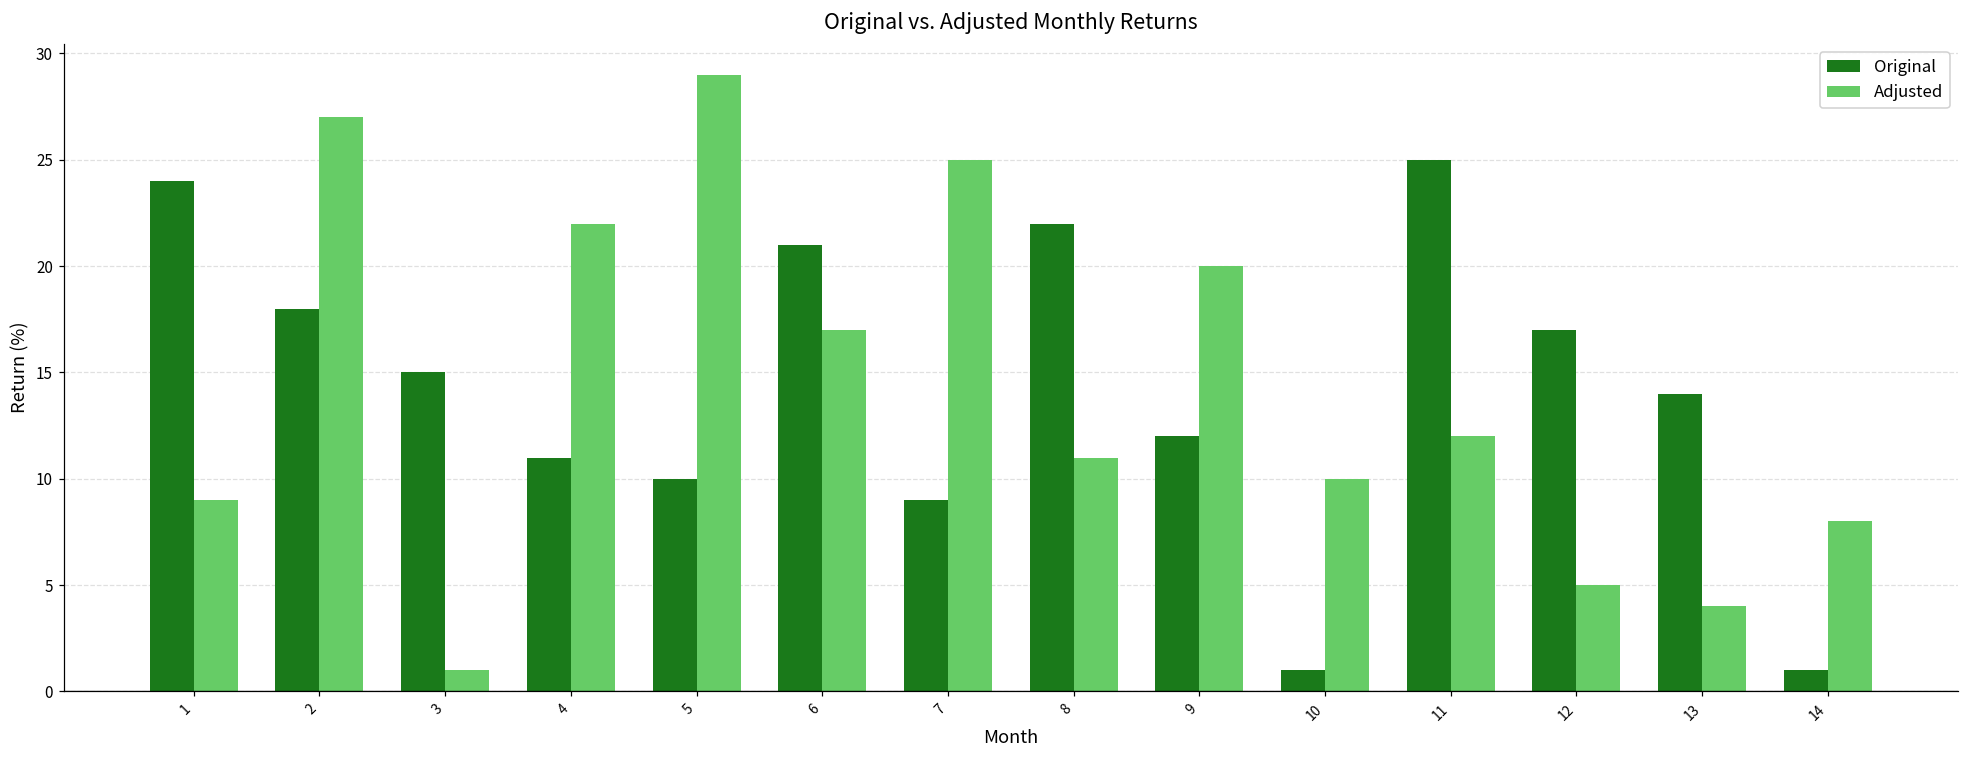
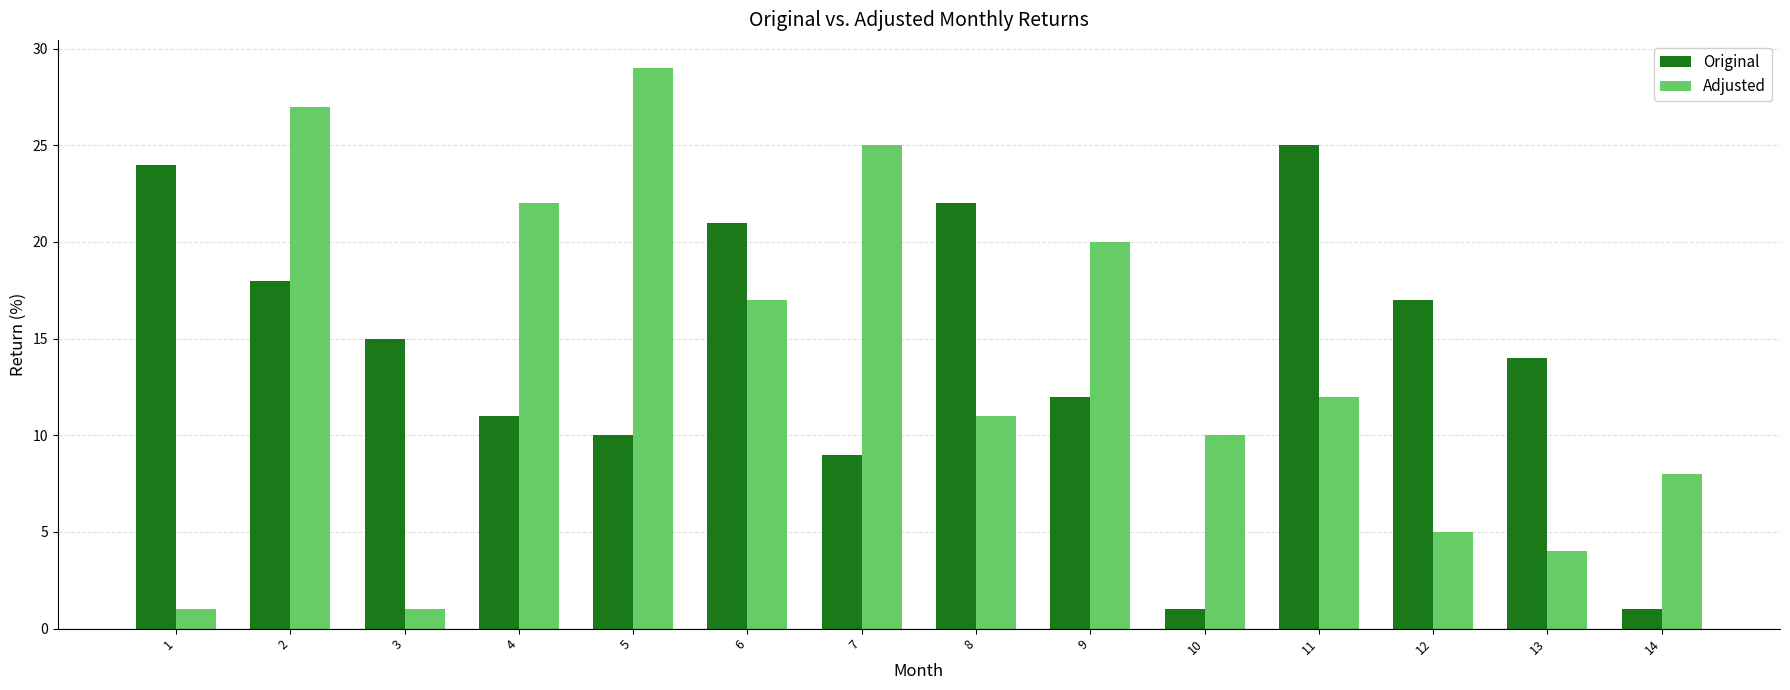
Adjusted, 1: 9 -> 1
